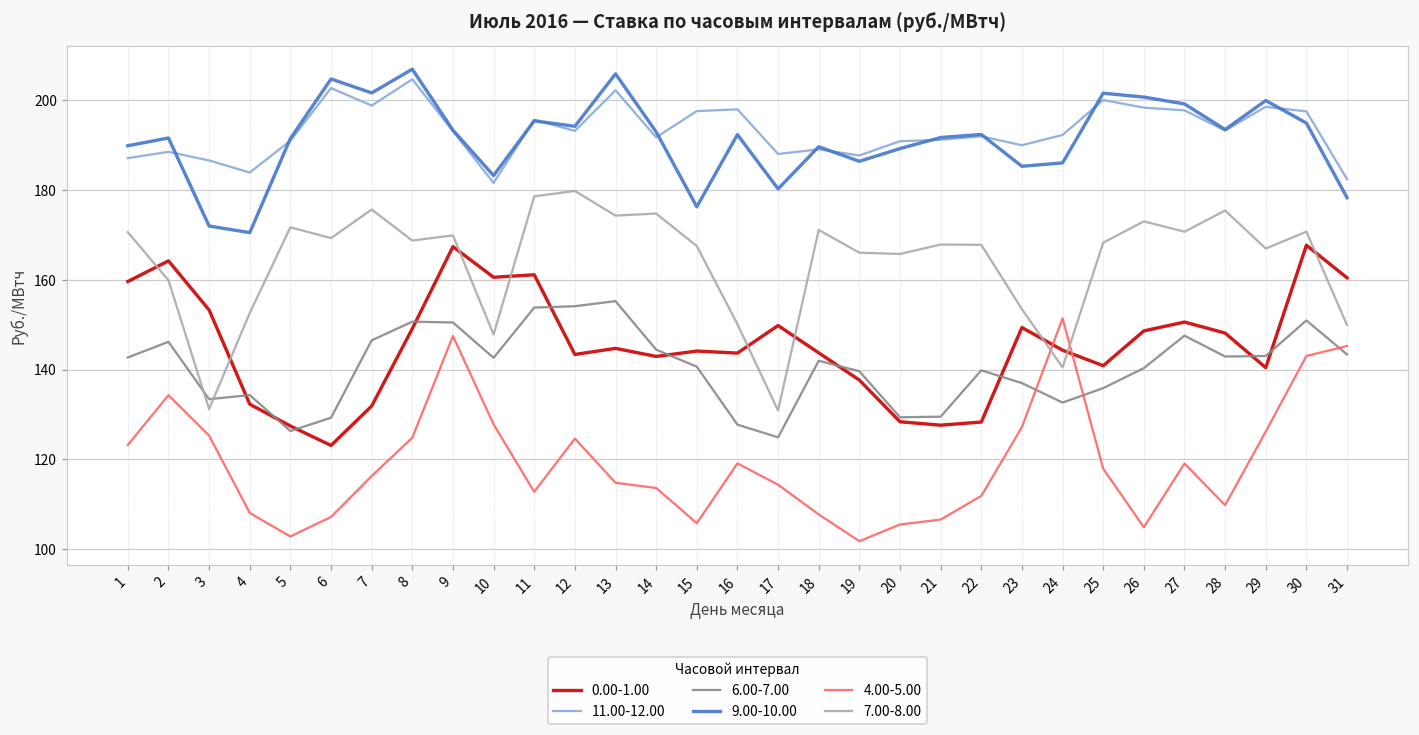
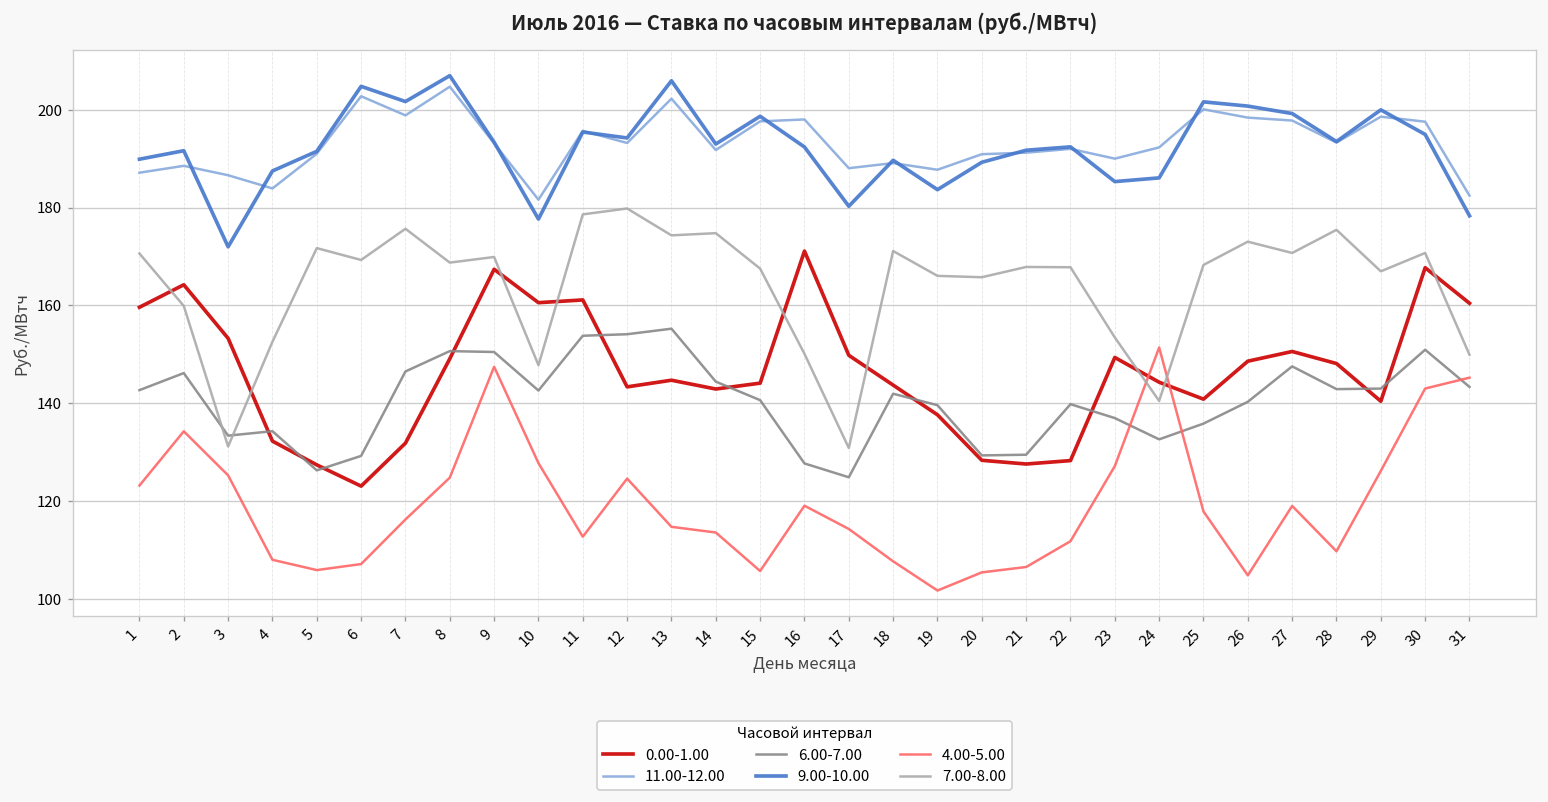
9.00-10.00, 4: 171 -> 187
4.00-5.00, 5: 103 -> 106
9.00-10.00, 10: 183 -> 178
9.00-10.00, 15: 176 -> 199
0.00-1.00, 16: 144 -> 171
9.00-10.00, 19: 186 -> 184
